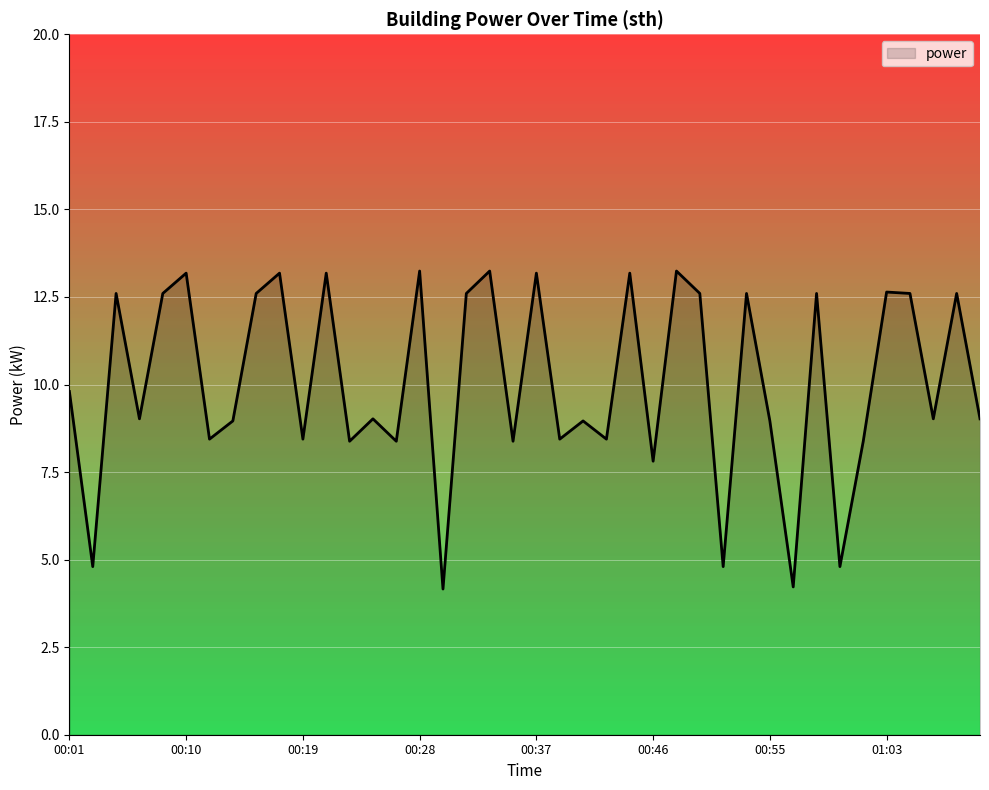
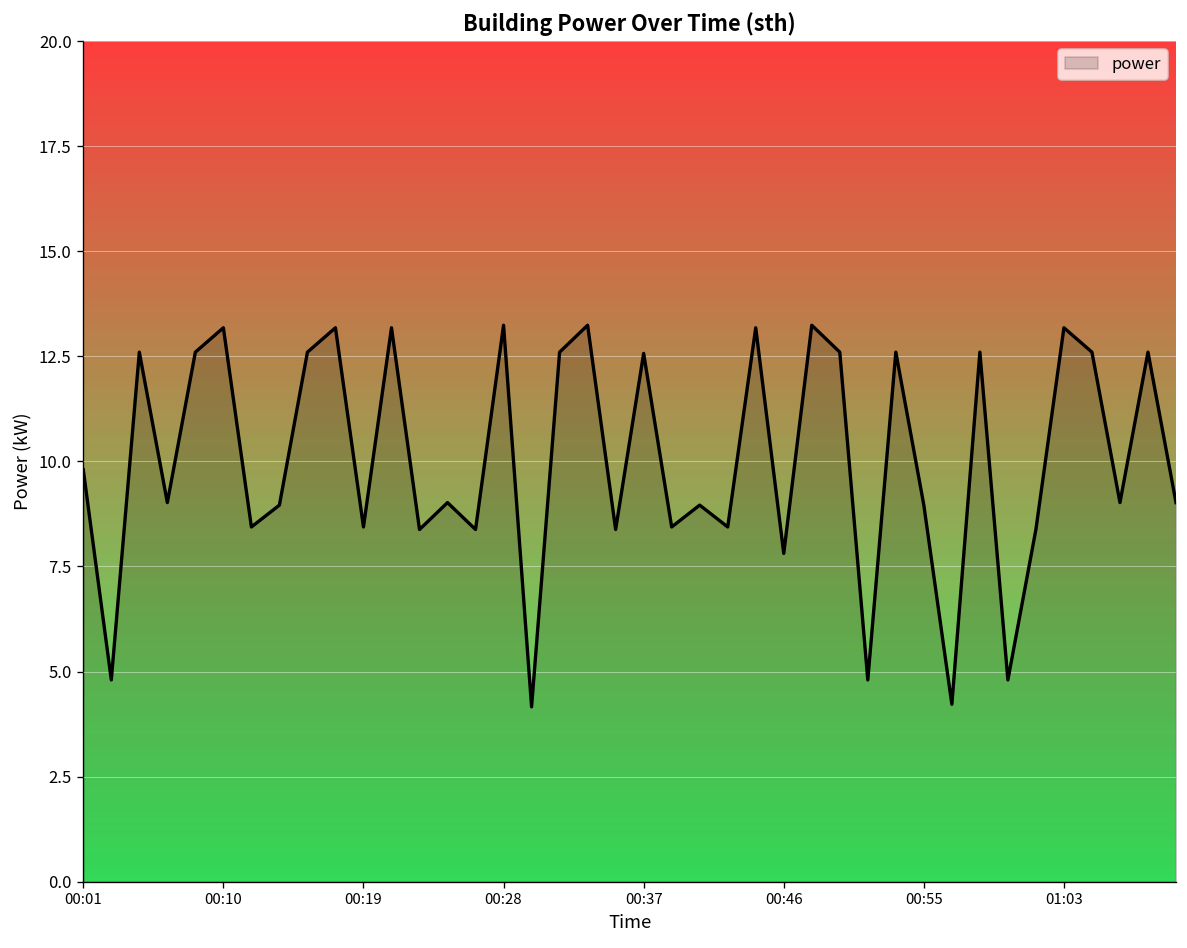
00:37: 13.2 -> 12.6
01:03: 12.6 -> 13.2
